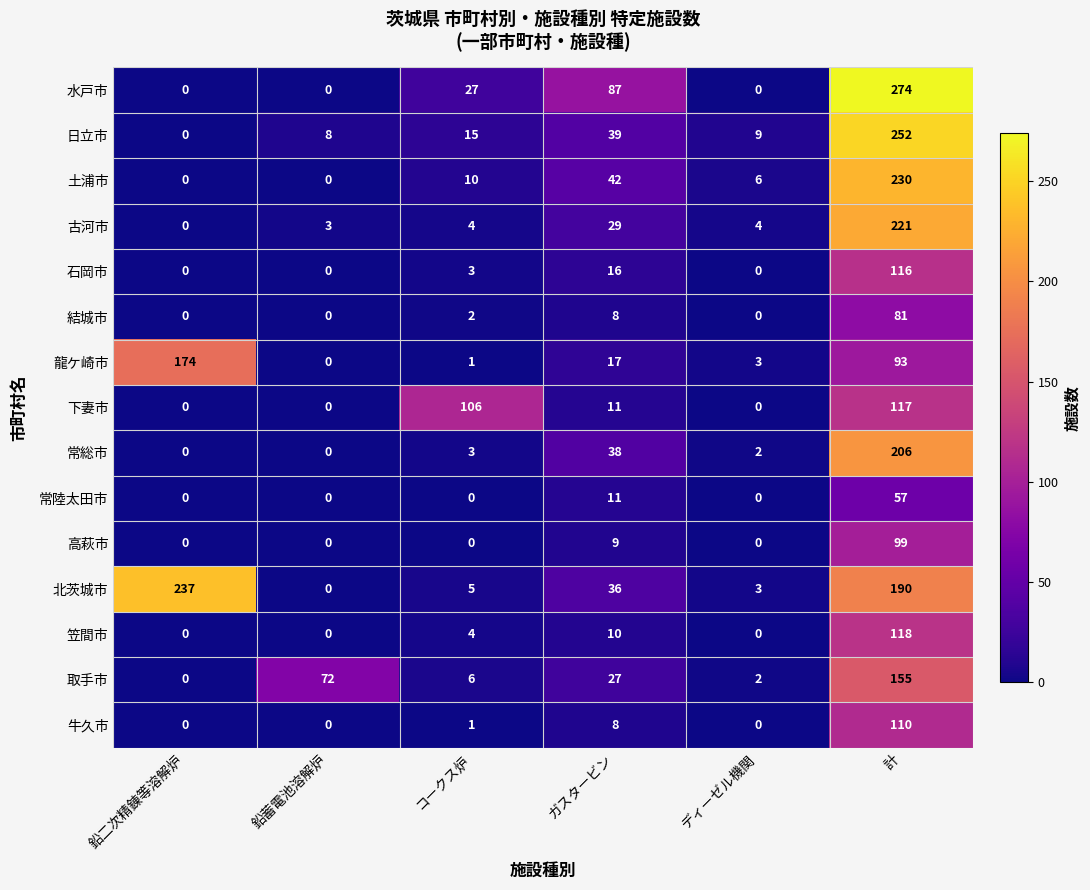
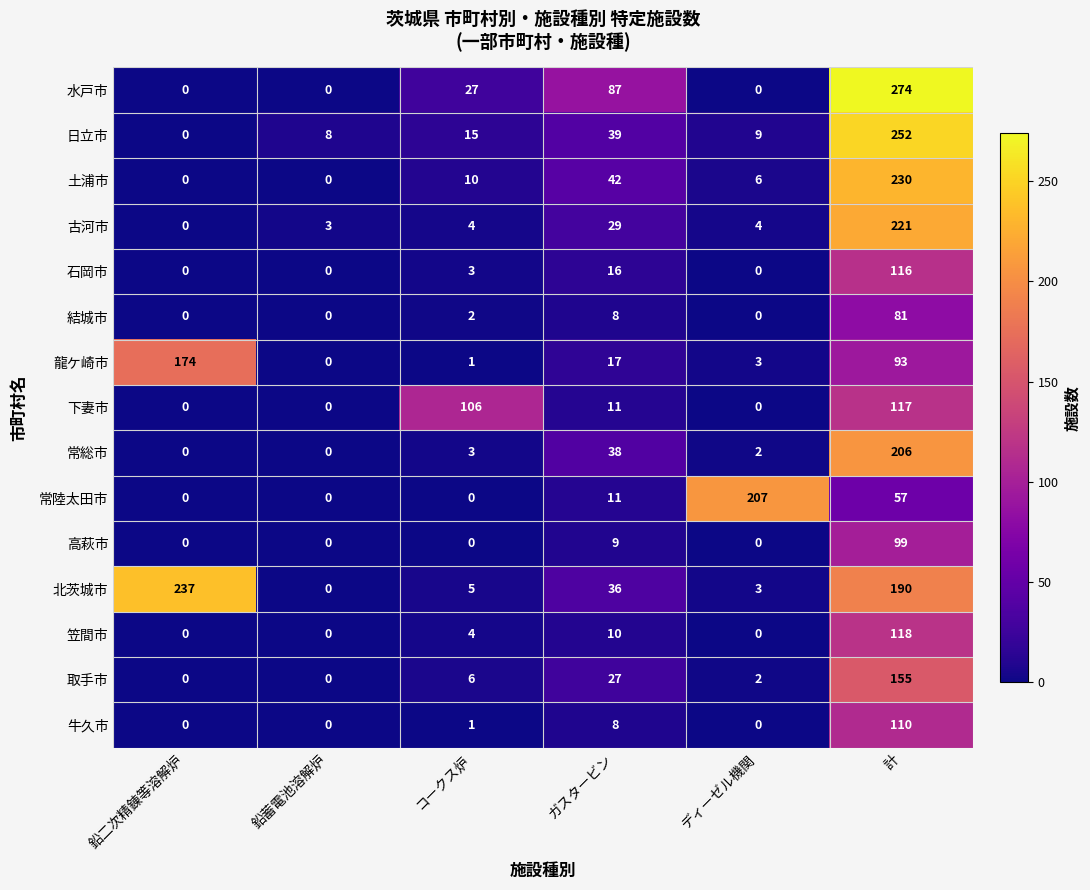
常陸太田市, ディーゼル機関: 0 -> 207
取手市, 鉛蓄電池溶解炉: 72 -> 0
